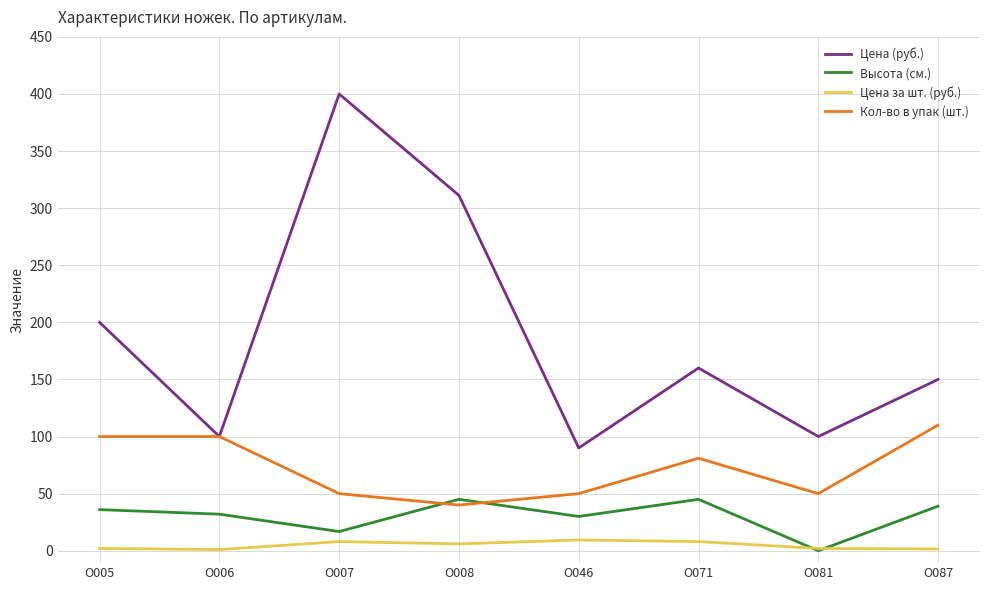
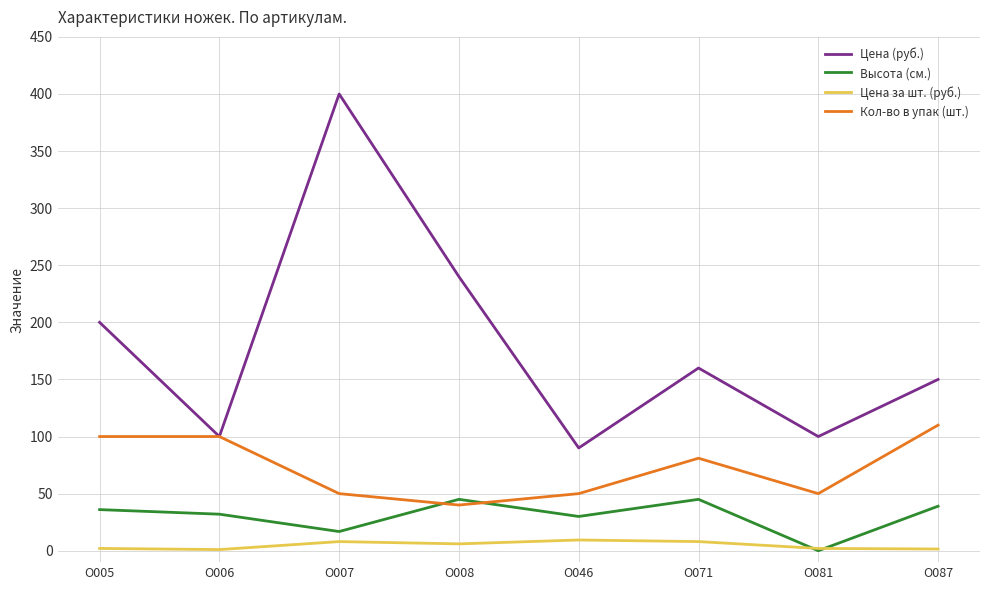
Цена (руб.), О008: 311 -> 240
